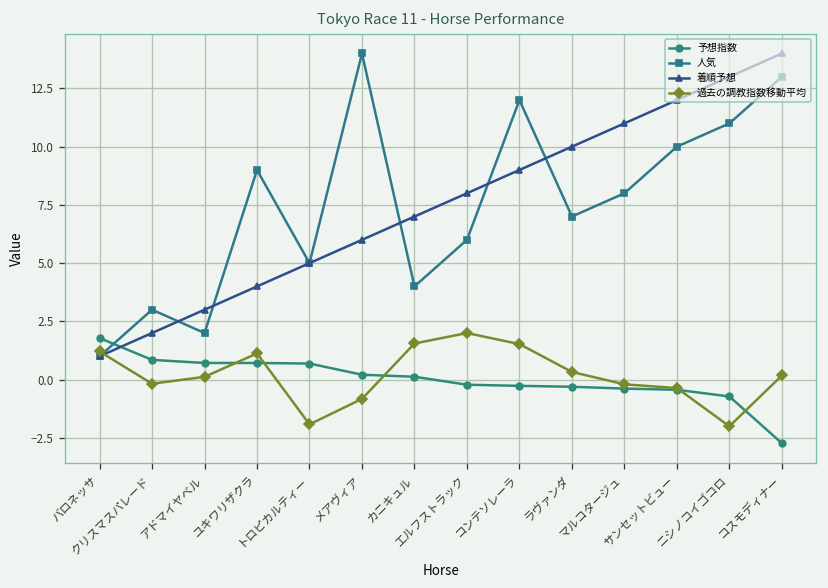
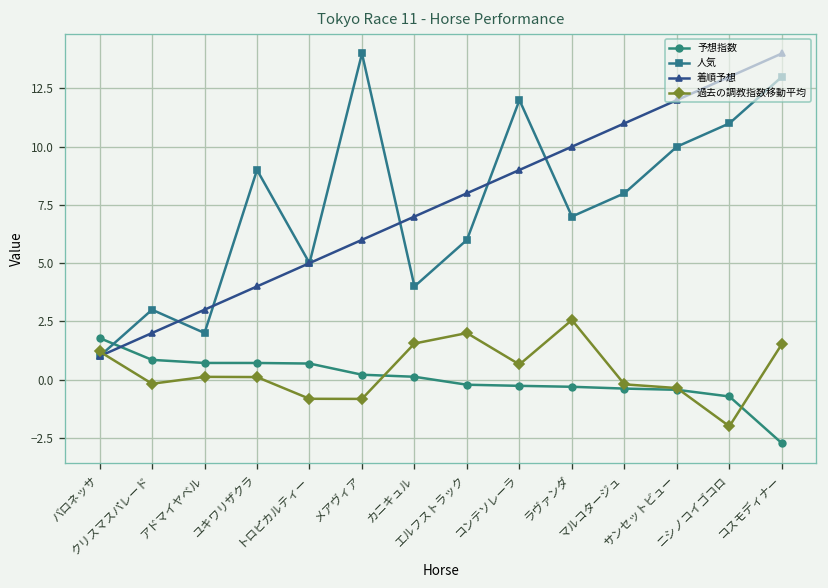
過去の調教指数移動平均, ユキワリザクラ: 1.1 -> 0.1
過去の調教指数移動平均, トロピカルティー: -1.9 -> -0.8
過去の調教指数移動平均, コンテソレーラ: 1.5 -> 0.6
過去の調教指数移動平均, ラヴァンダ: 0.3 -> 2.6
過去の調教指数移動平均, コスモディナー: 0.2 -> 1.5
